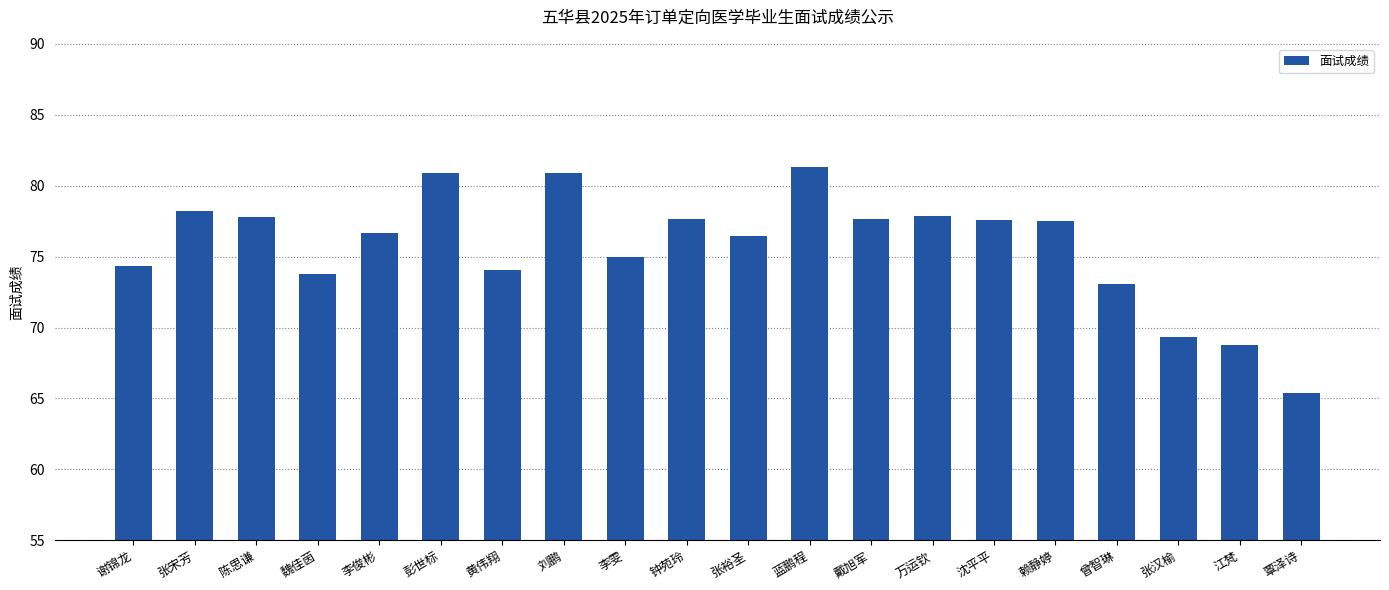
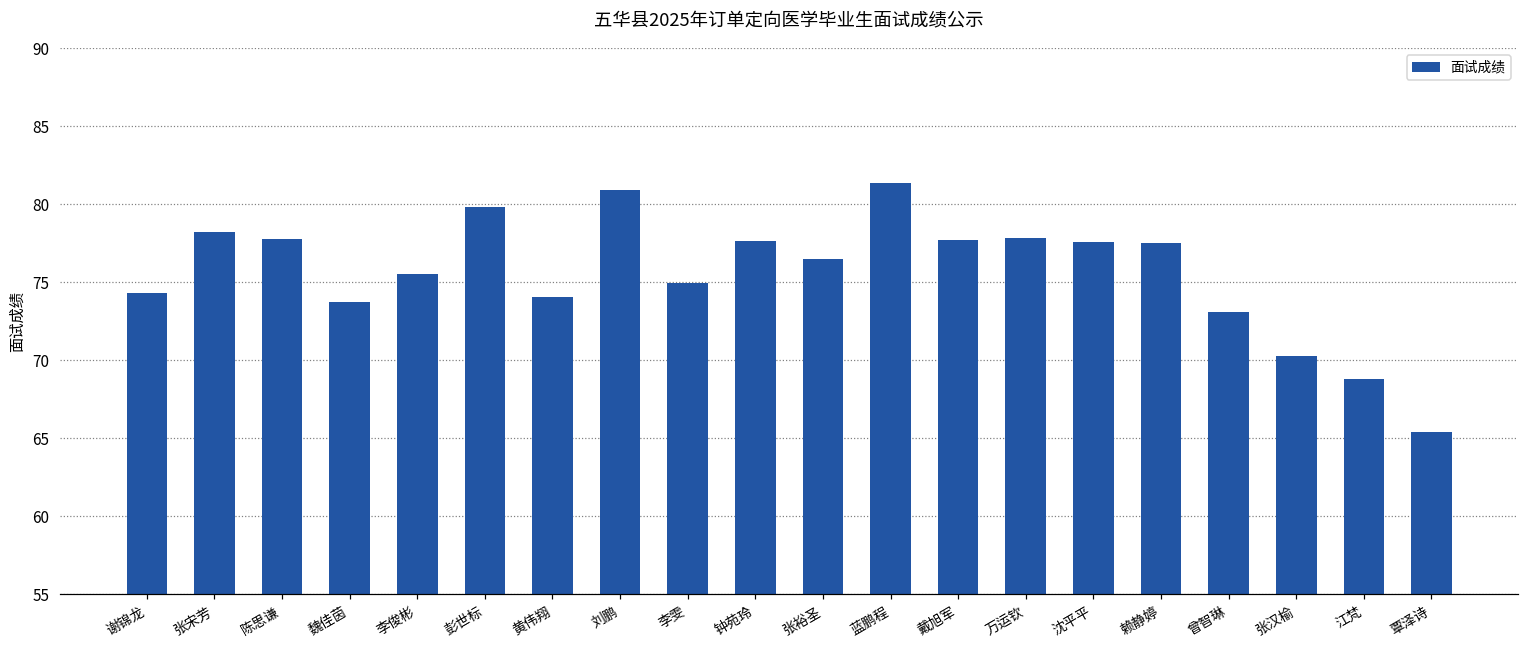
李俊彬: 76.7 -> 75.6
彭世标: 80.9 -> 79.8
张汉榆: 69.3 -> 70.3
